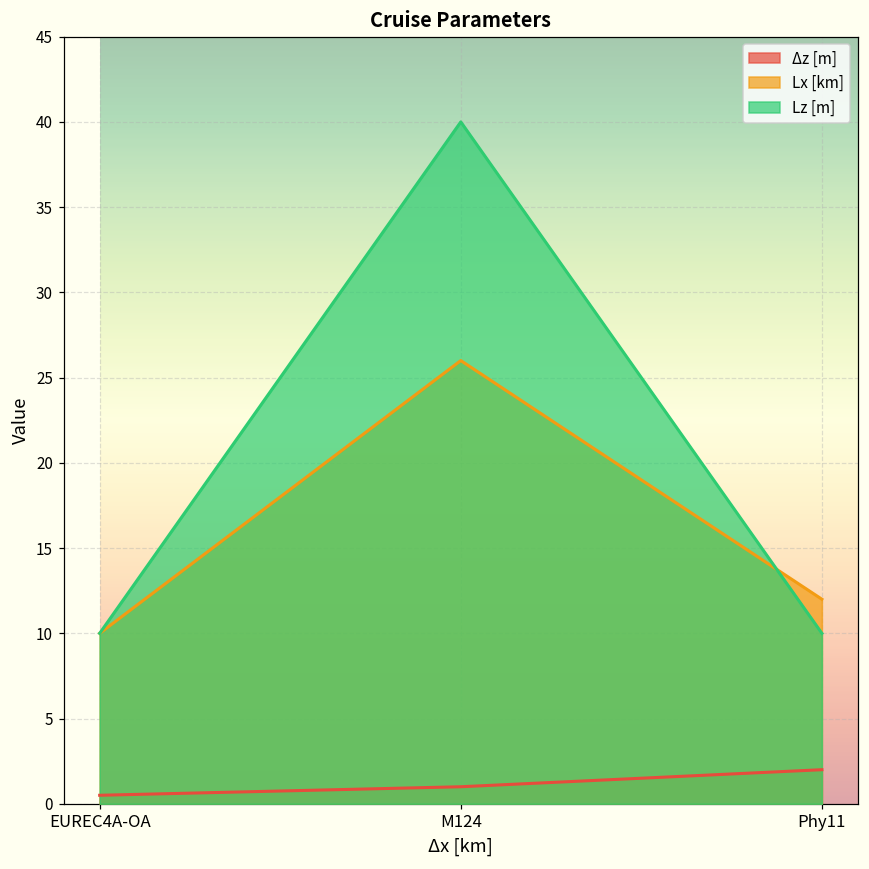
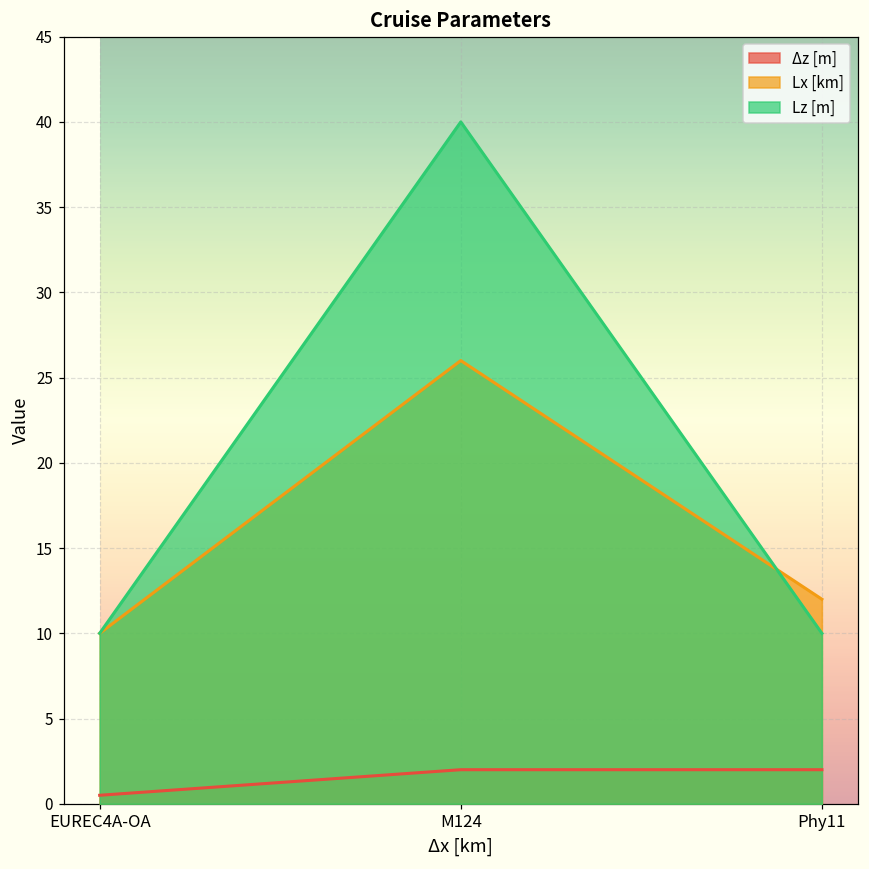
Δz [m], M124: 1 -> 2
